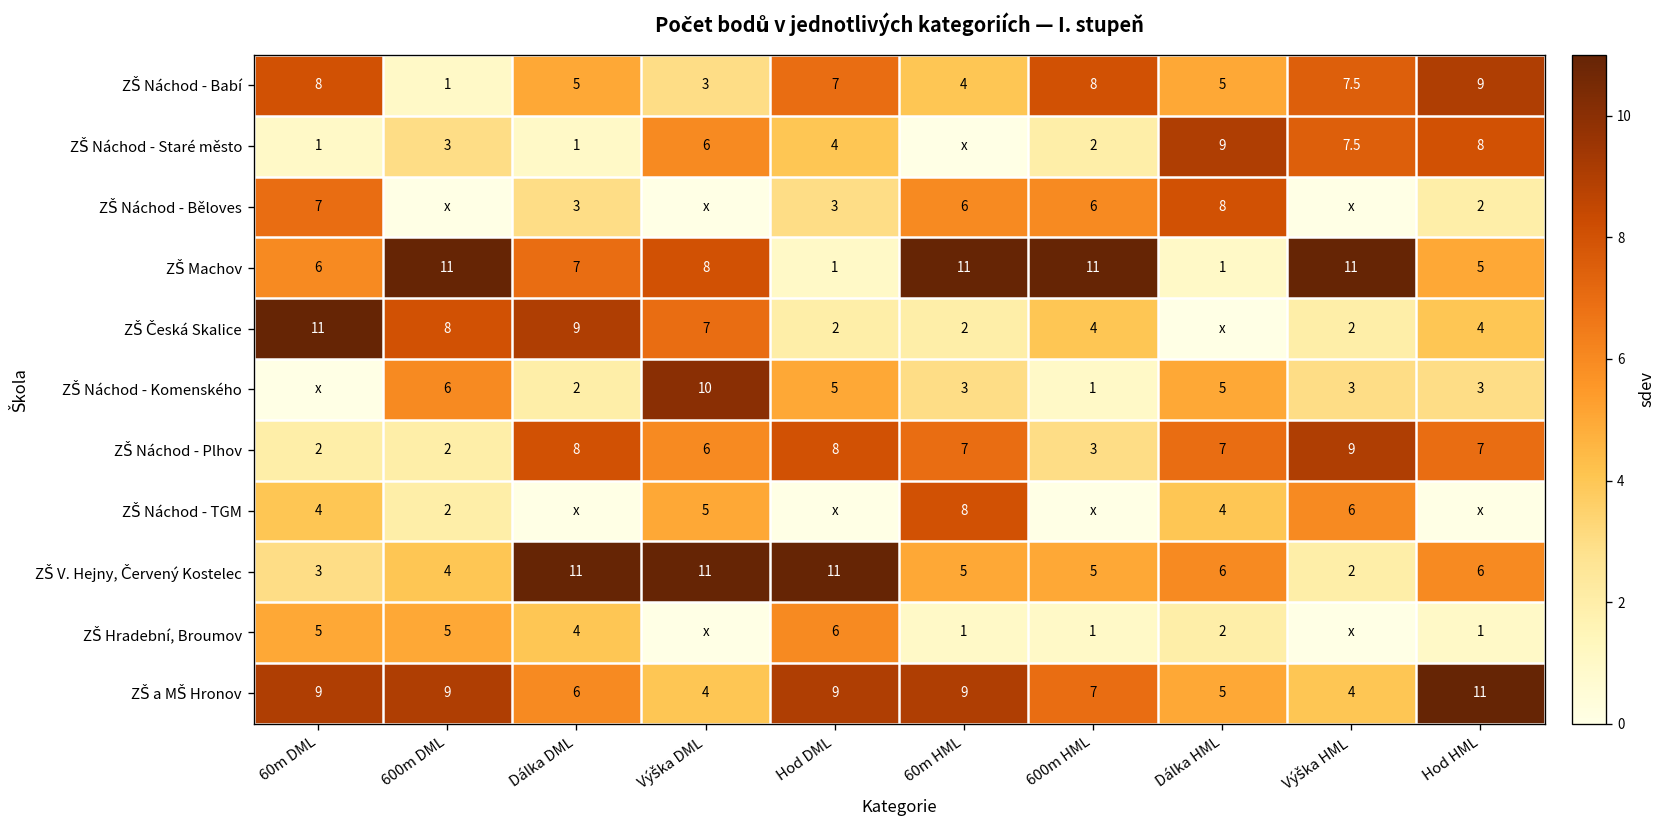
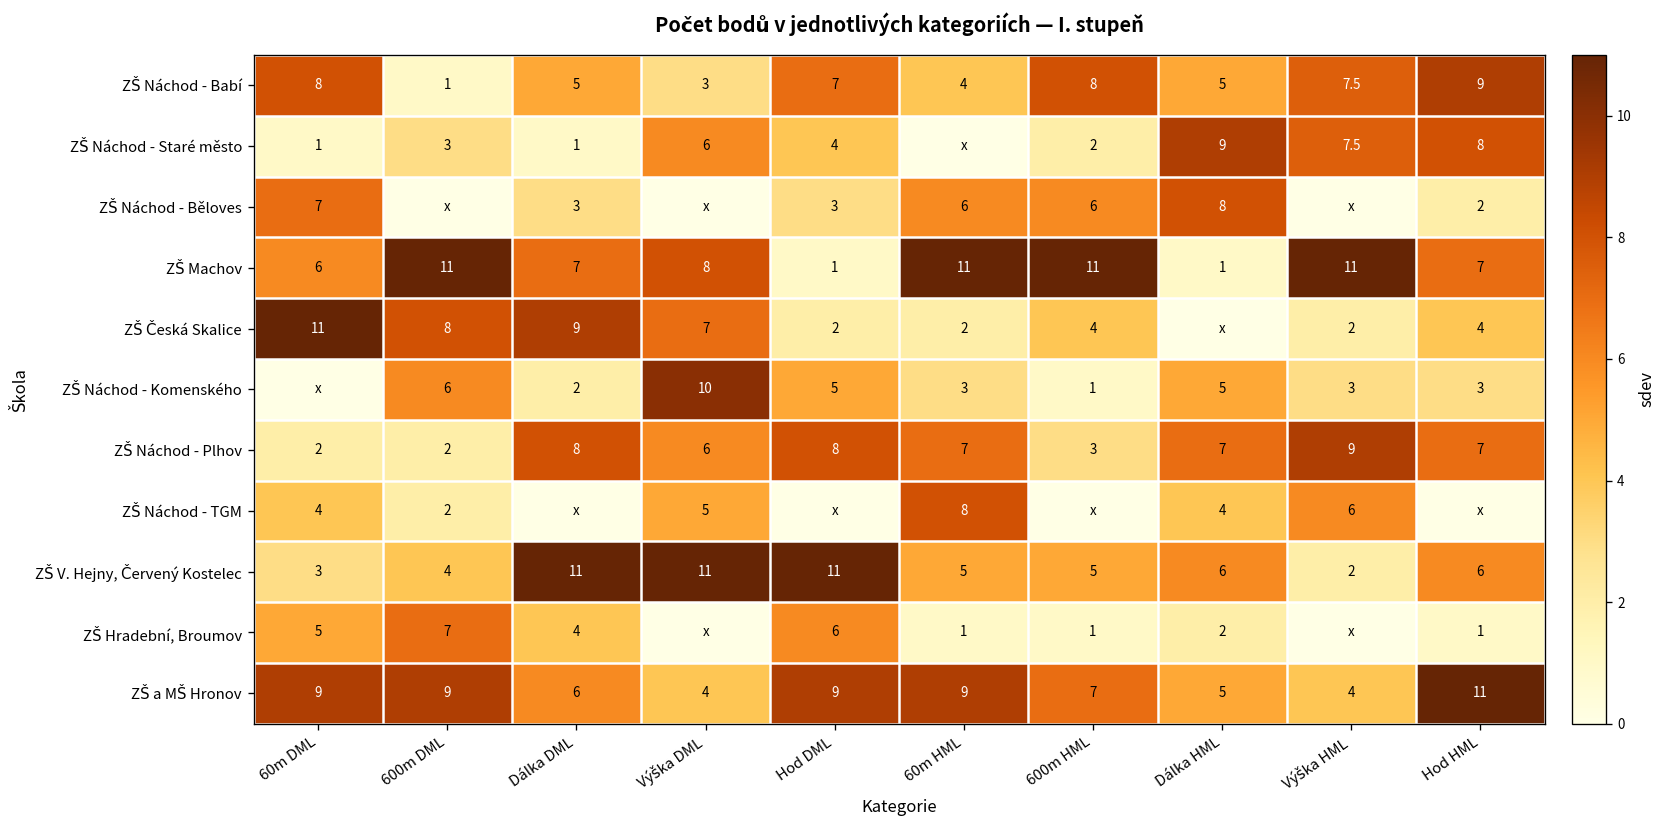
ZŠ Machov, Hod HML: 5 -> 7
ZŠ Hradební, Broumov, 600m DML: 5 -> 7
